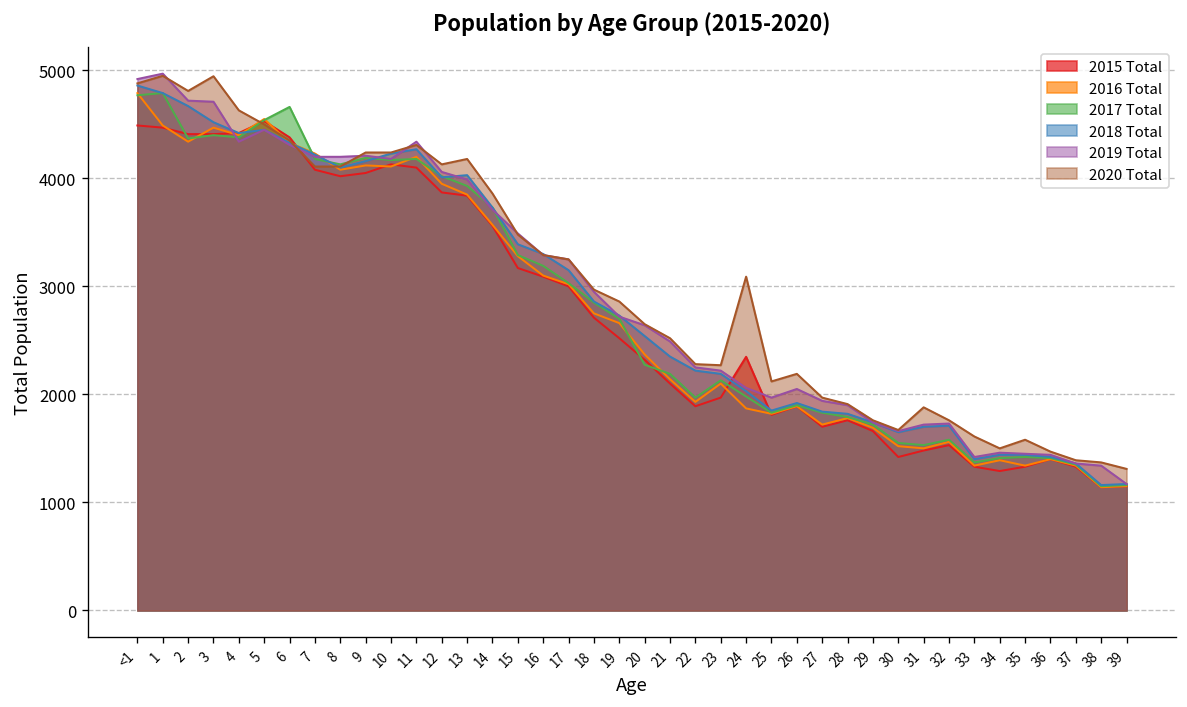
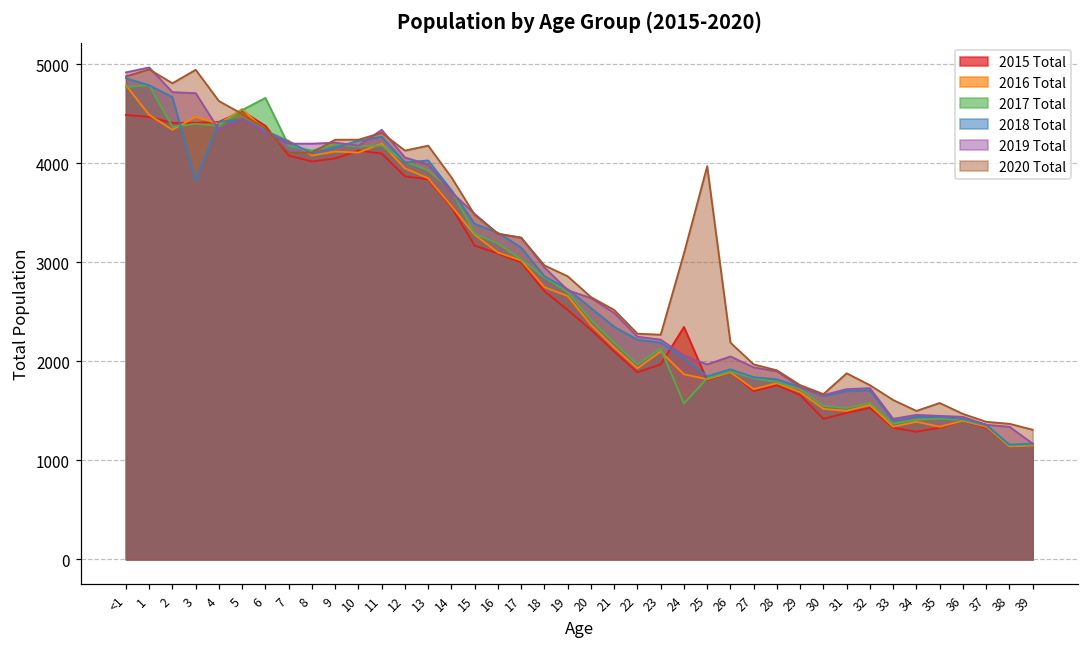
2018 Total, 3: 4500 -> 3800
2017 Total, 20: 2300 -> 2400
2017 Total, 24: 2000 -> 1600
2020 Total, 25: 2100 -> 4000
